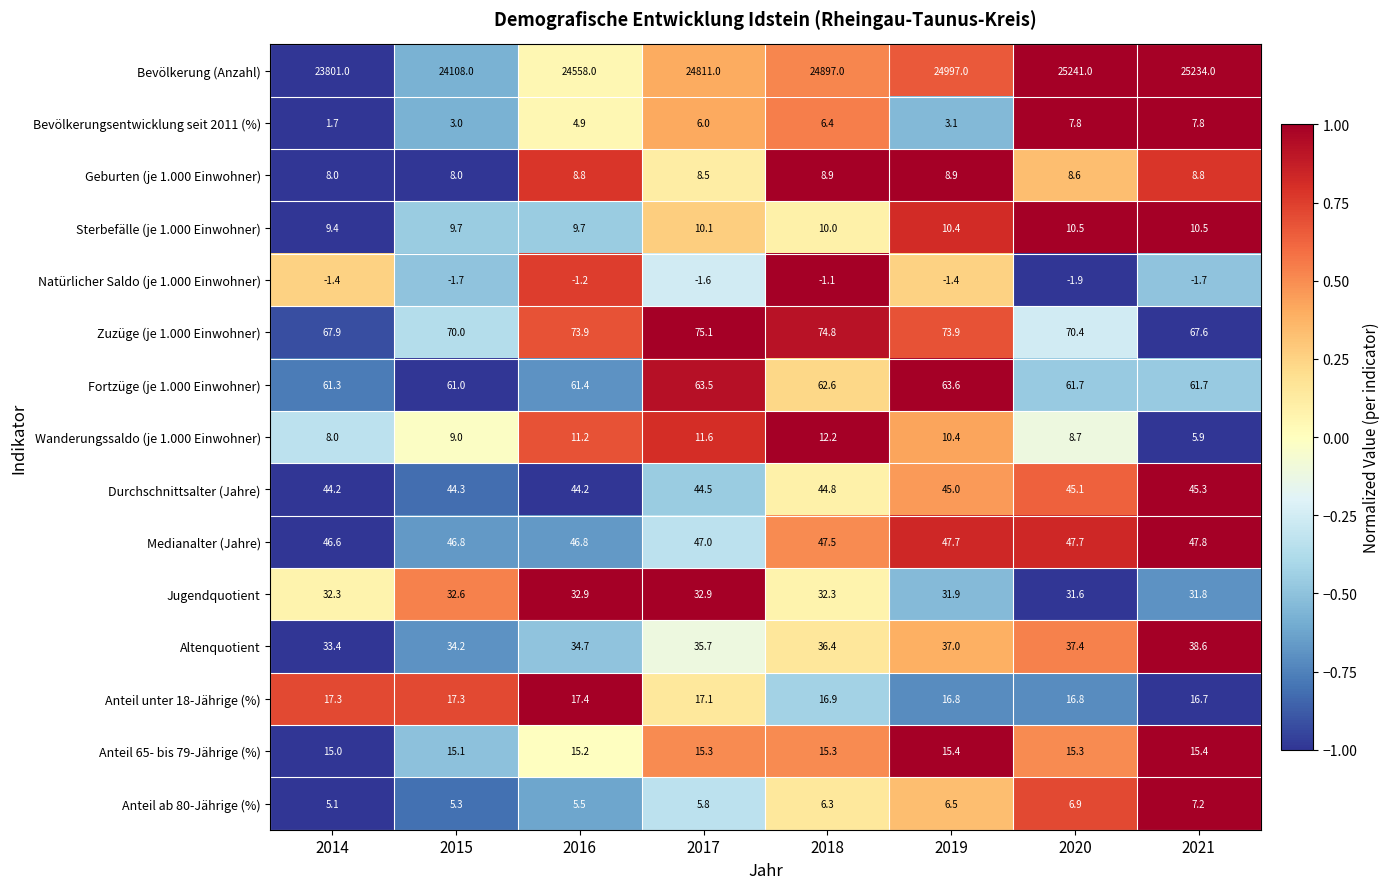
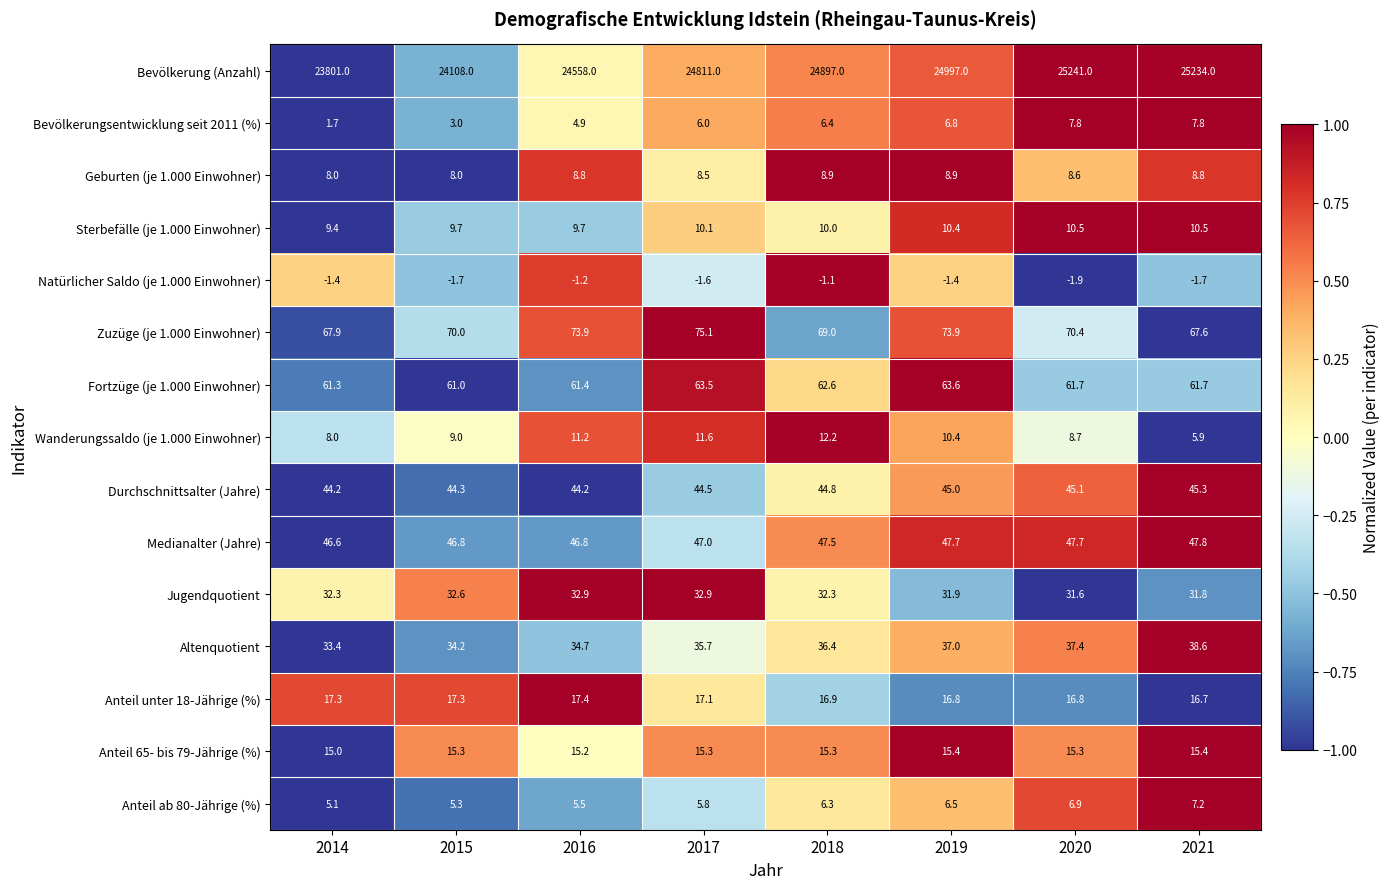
Bevölkerungsentwicklung seit 2011 (%), 2019: 3.1 -> 6.8
Zuzüge (je 1.000 Einwohner), 2018: 74.8 -> 69.0
Anteil 65- bis 79-Jährige (%), 2015: 15.1 -> 15.3
